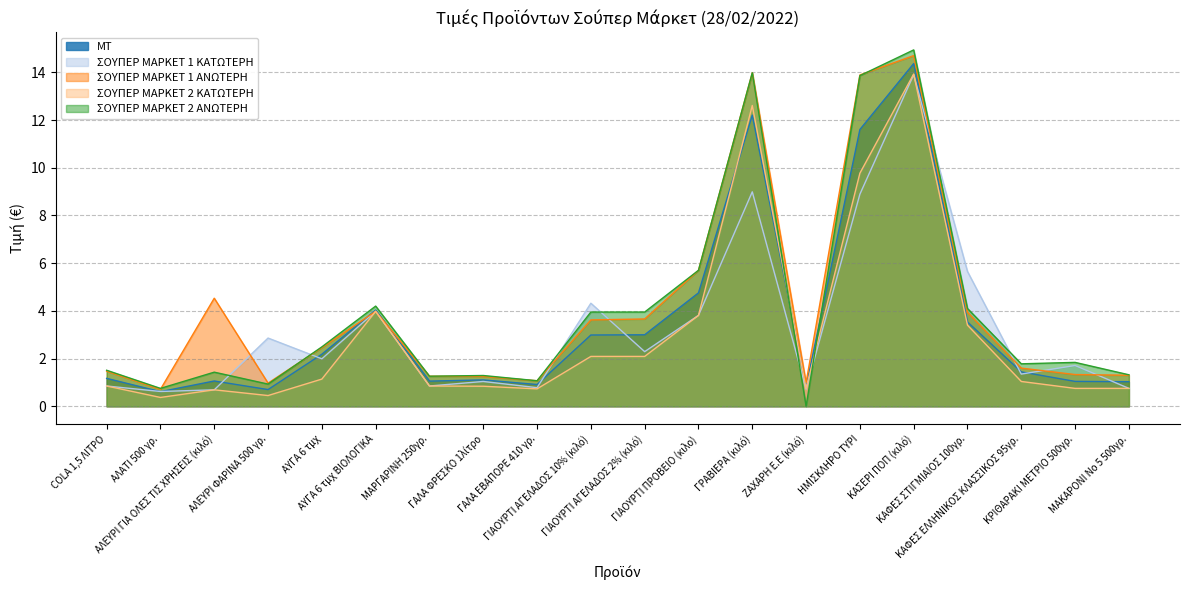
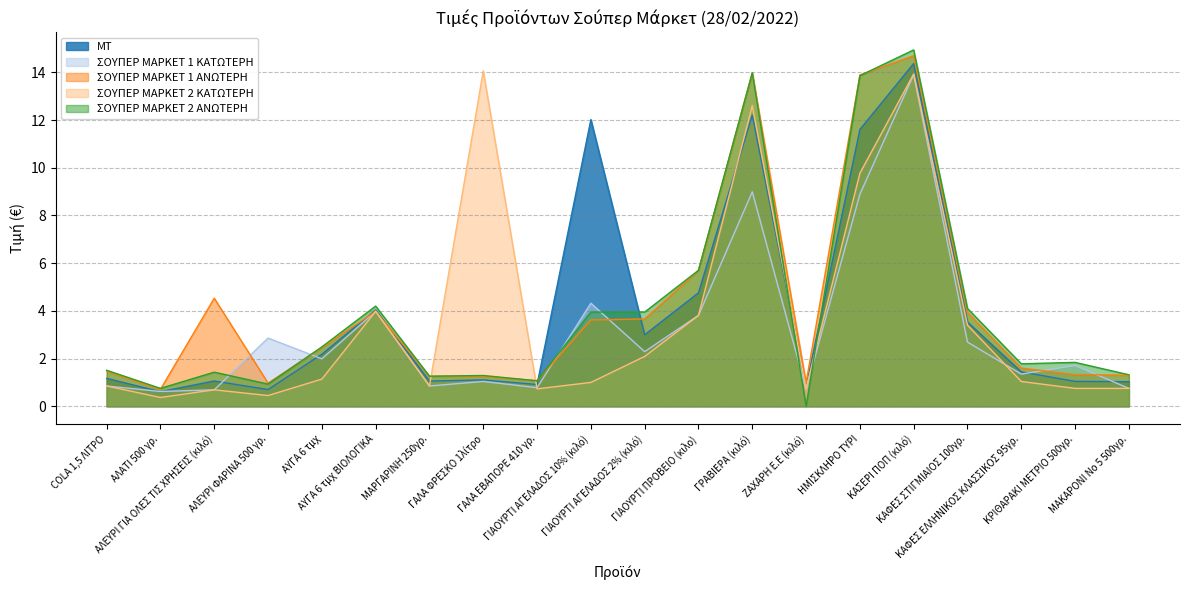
ΣΟΥΠΕΡ ΜΑΡΚΕΤ 2 ΚΑΤΩΤΕΡΗ, ΓΑΛΑ ΦΡΕΣΚΟ 1λίτρο: 0.8 -> 14.1
ΜΤ, ΓΙΑΟΥΡΤΙ ΑΓΕΛΑΔΟΣ 10% (κιλό): 3.0 -> 12.0
ΣΟΥΠΕΡ ΜΑΡΚΕΤ 2 ΚΑΤΩΤΕΡΗ, ΓΙΑΟΥΡΤΙ ΑΓΕΛΑΔΟΣ 10% (κιλό): 2.1 -> 1.0
ΣΟΥΠΕΡ ΜΑΡΚΕΤ 1 ΚΑΤΩΤΕΡΗ, ΚΑΦΕΣ ΣΤΙΓΜΙΑΙΟΣ 100γρ.: 5.7 -> 2.7
